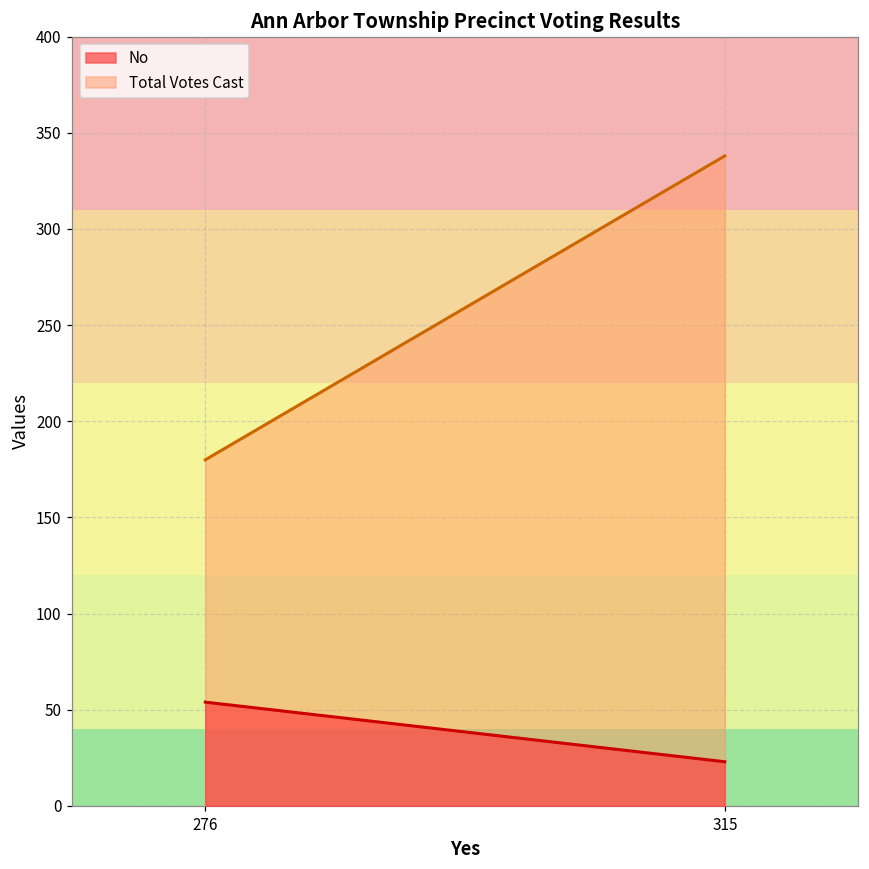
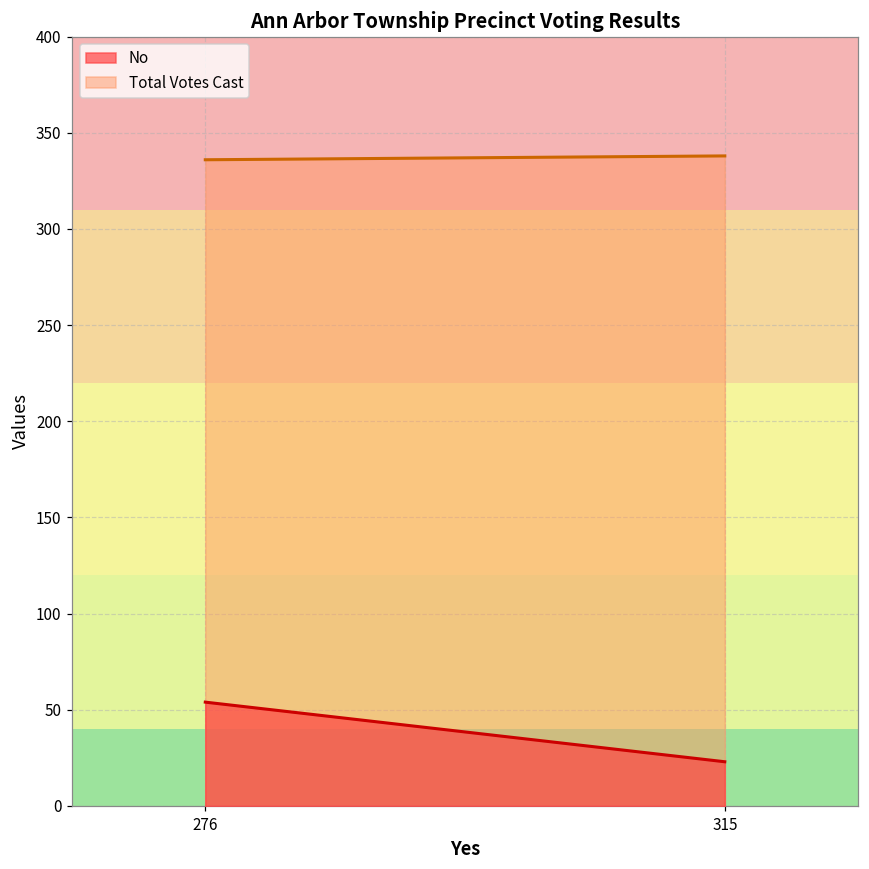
Total Votes Cast, 276: 180 -> 336
